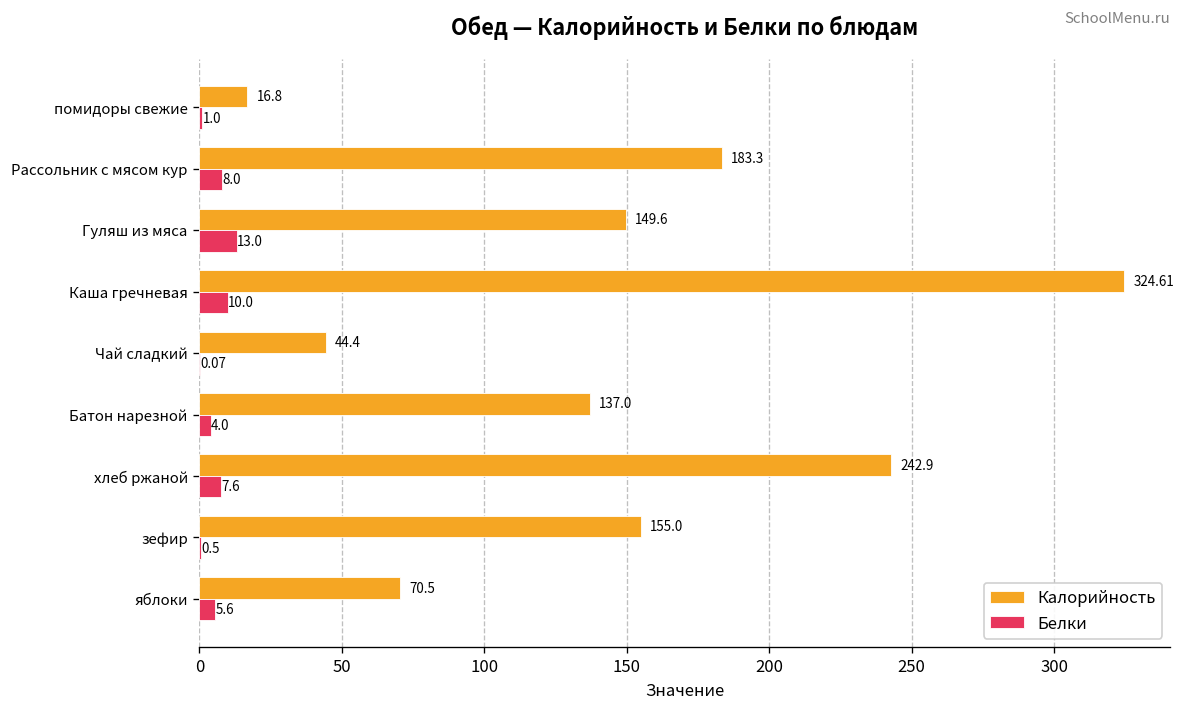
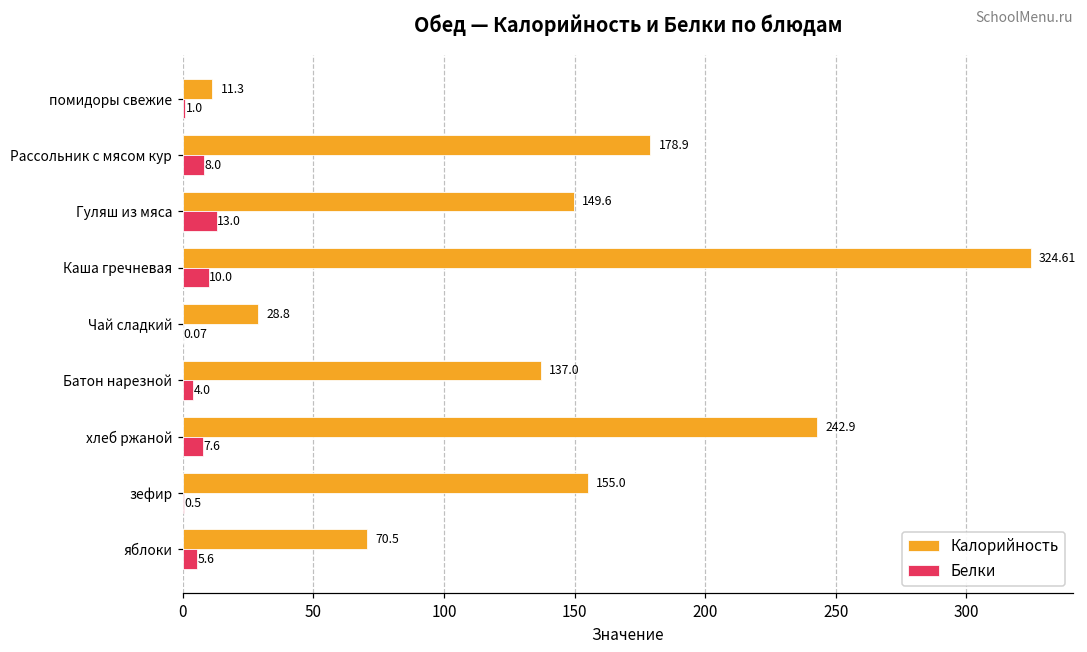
Калорийность, помидоры свежие: 16.8 -> 11.3
Калорийность, Рассольник с мясом кур: 183.3 -> 178.9
Калорийность, Чай сладкий: 44.4 -> 28.8
